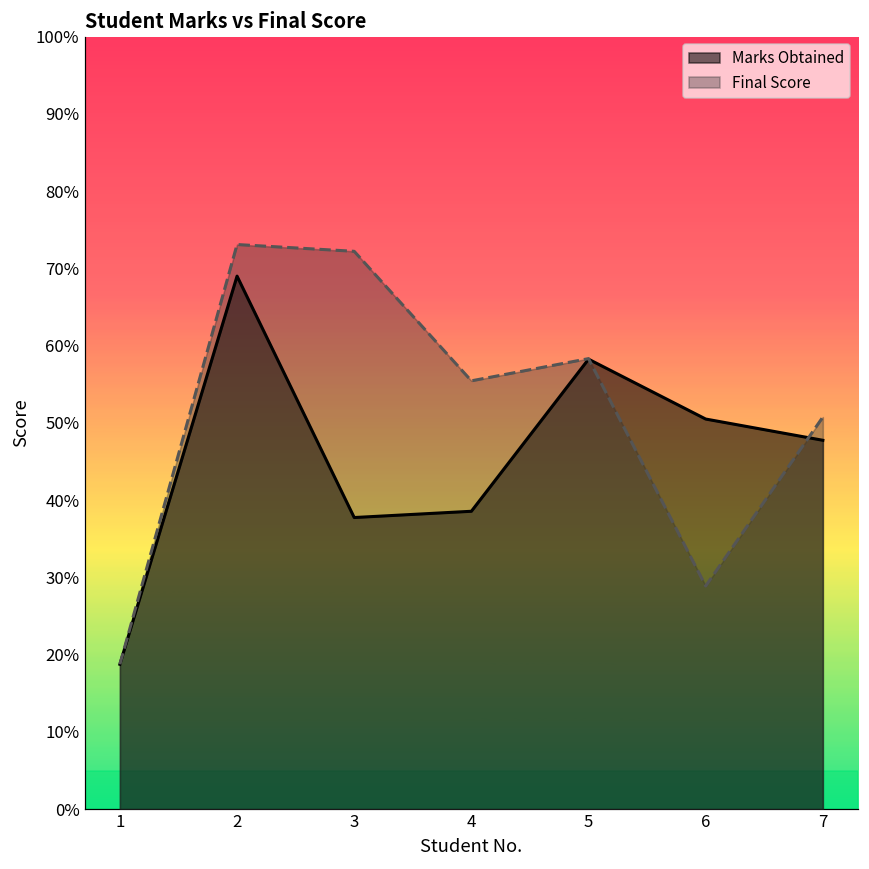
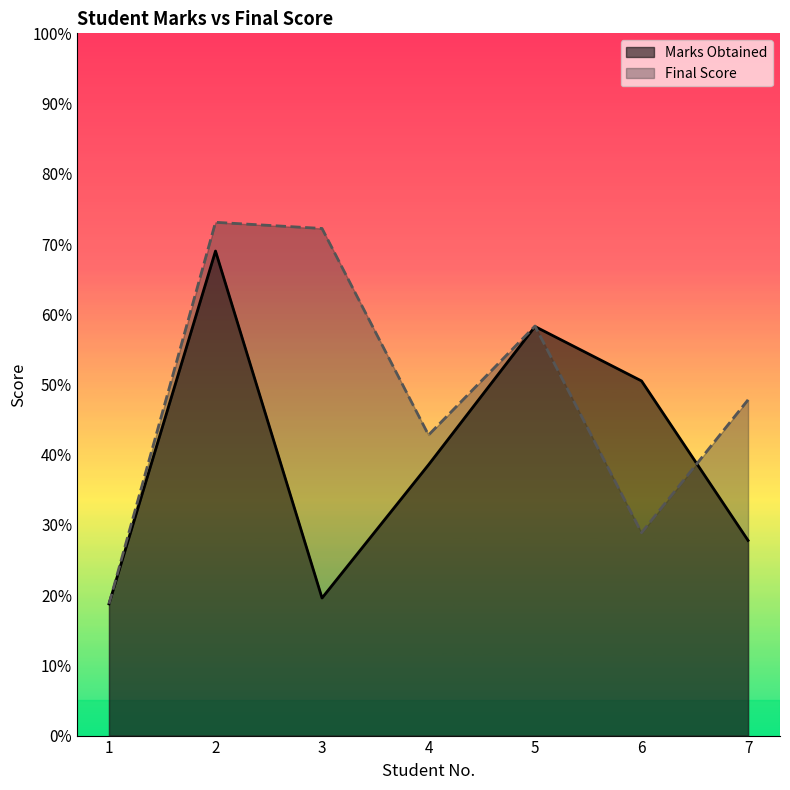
Marks Obtained, 3: 38% -> 20%
Final Score, 4: 55% -> 43%
Marks Obtained, 7: 48% -> 28%
Final Score, 7: 51% -> 48%
